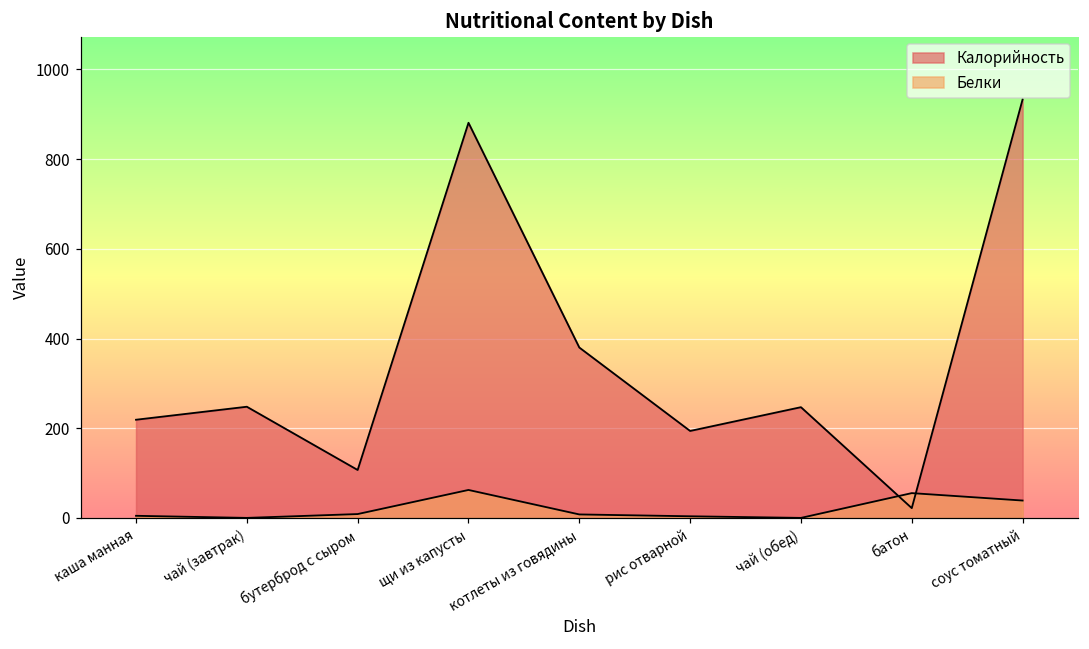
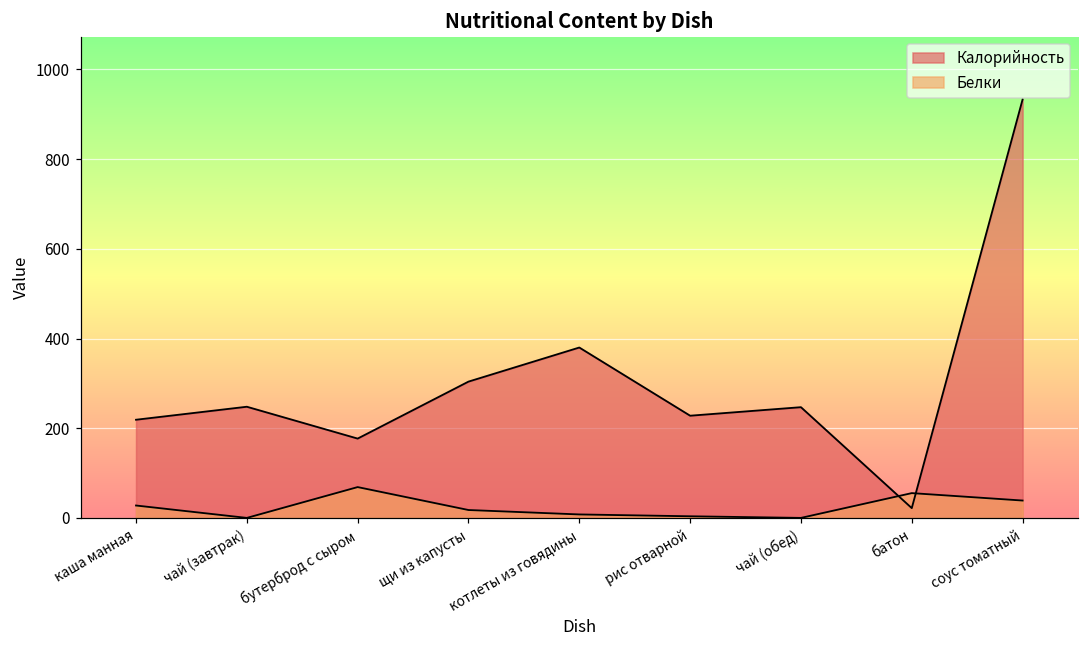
Белки, каша манная: 0 -> 30
Калорийность, бутерброд с сыром: 110 -> 180
Белки, бутерброд с сыром: 10 -> 70
Калорийность, щи из капусты: 880 -> 300
Белки, щи из капусты: 60 -> 20
Калорийность, рис отварной: 190 -> 230
